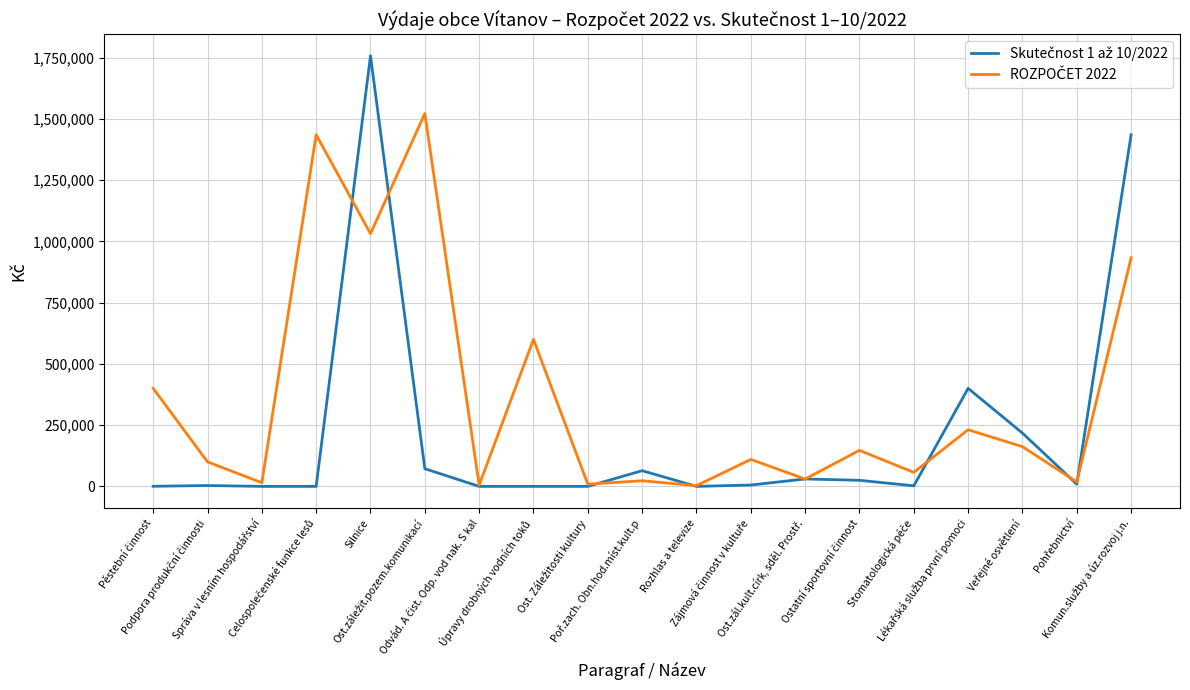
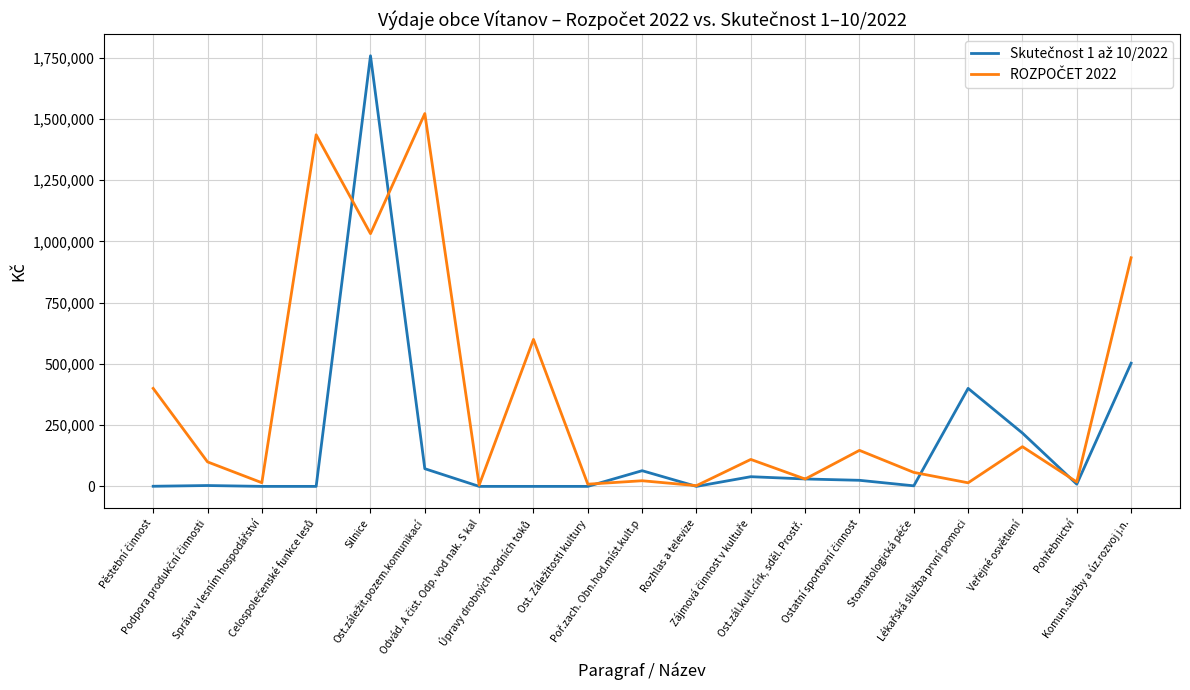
Skutečnost 1 až 10/2022, Zájmová činnost v kultuře: 10,000 -> 40,000
ROZPOČET 2022, Lékařská služba první pomoci: 230,000 -> 10,000
Skutečnost 1 až 10/2022, Komun.služby a úz.rozvoj j.n.: 1,430,000 -> 500,000
